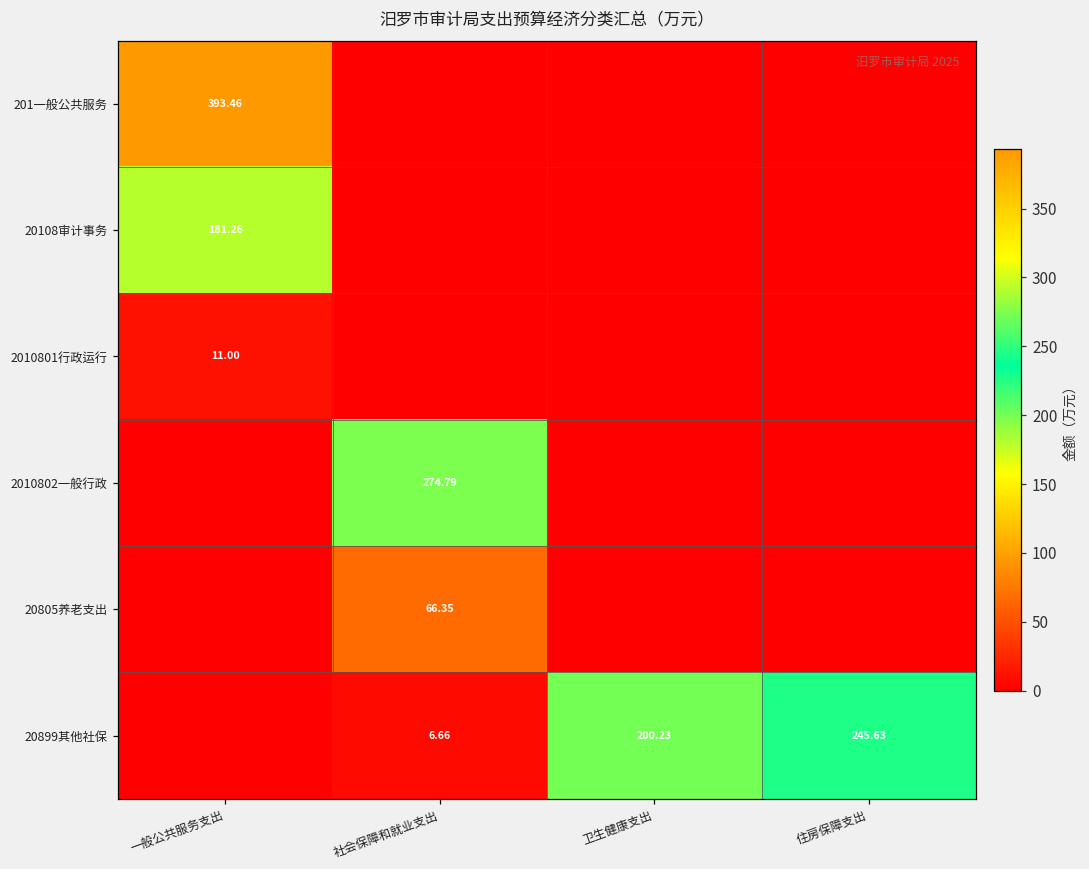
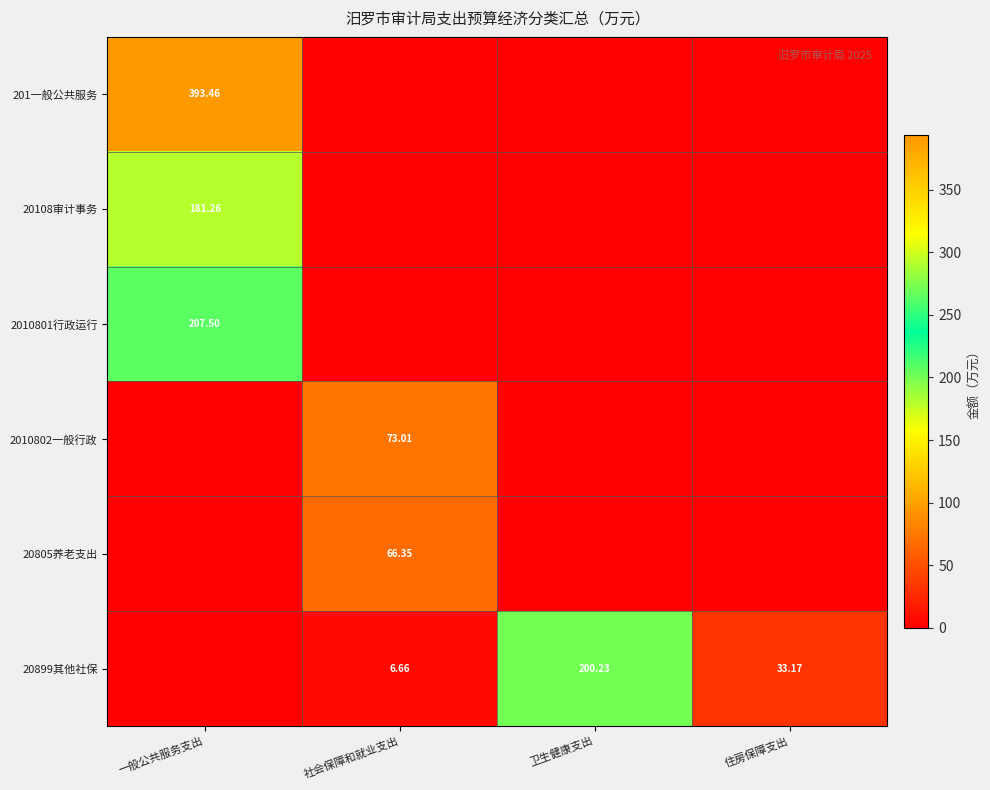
2010801行政运行, 一般公共服务支出: 11.00 -> 207.50
2010802一般行政, 社会保障和就业支出: 274.79 -> 73.01
20899其他社保, 住房保障支出: 245.63 -> 33.17
